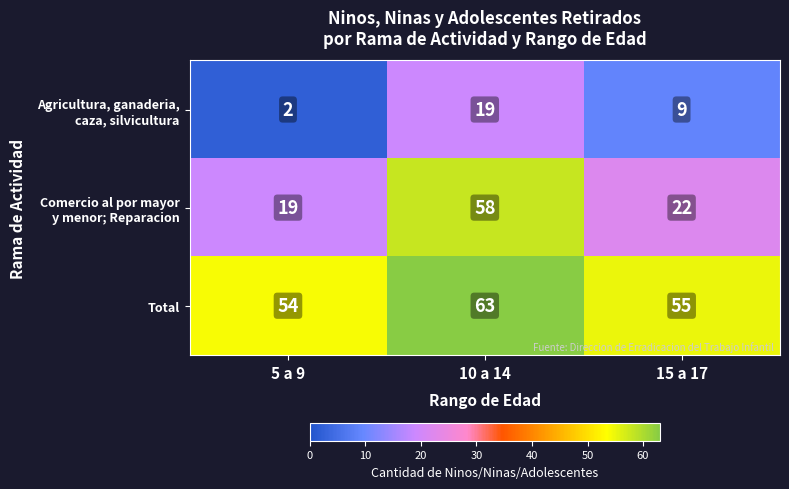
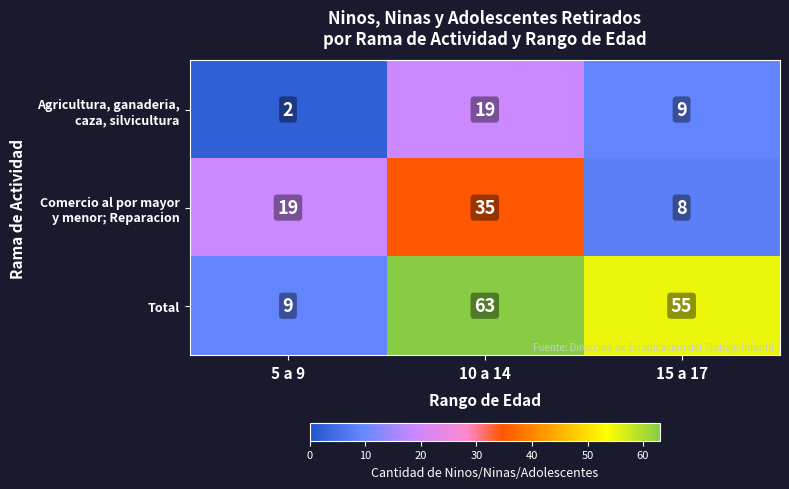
Comercio al por mayor y menor; Reparacion, 10 a 14: 58 -> 35
Comercio al por mayor y menor; Reparacion, 15 a 17: 22 -> 8
Total, 5 a 9: 54 -> 9
